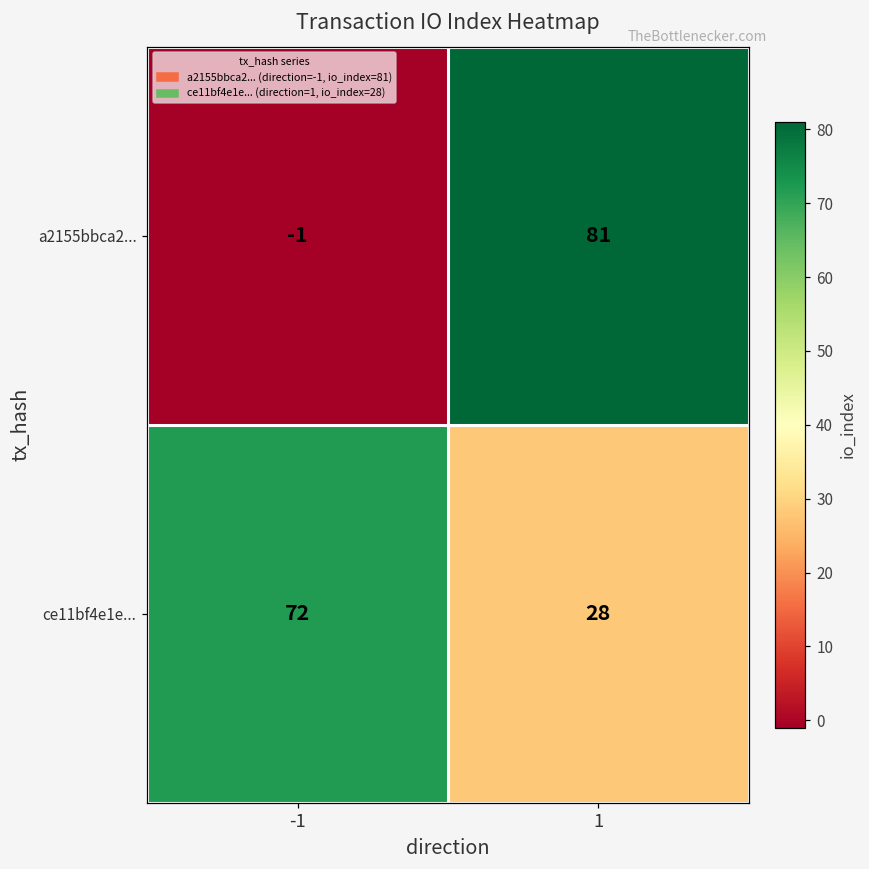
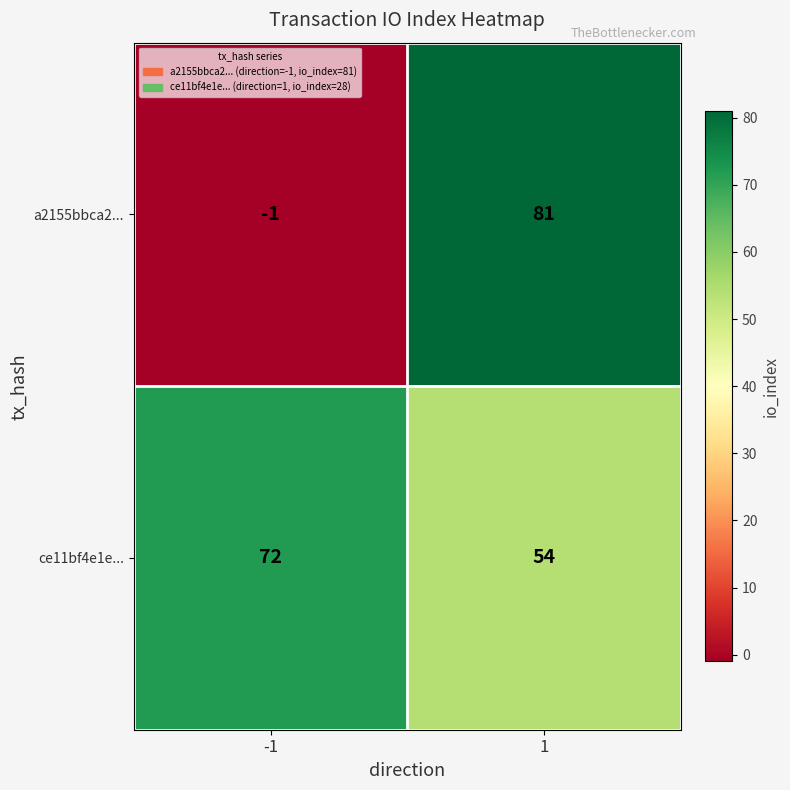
ce11bf4e1e..., 1: 28 -> 54
